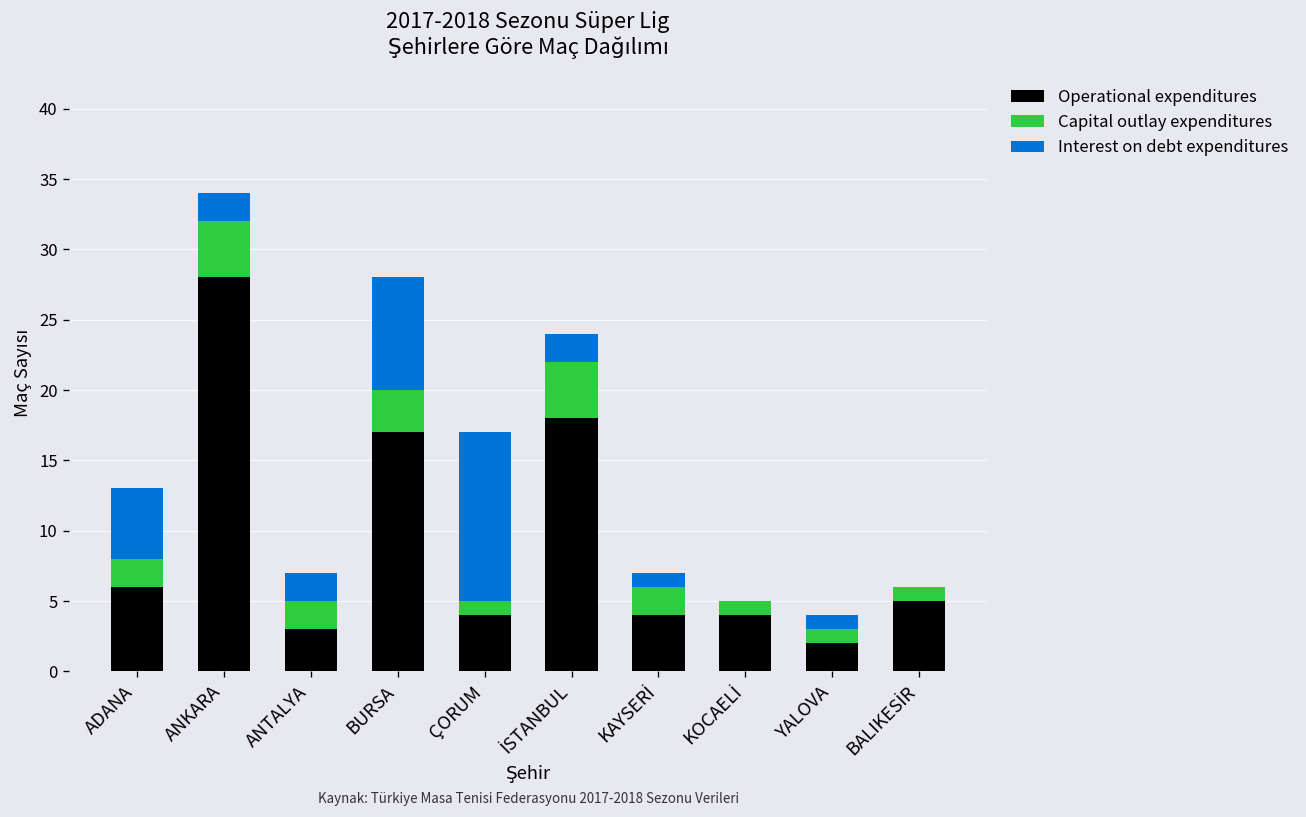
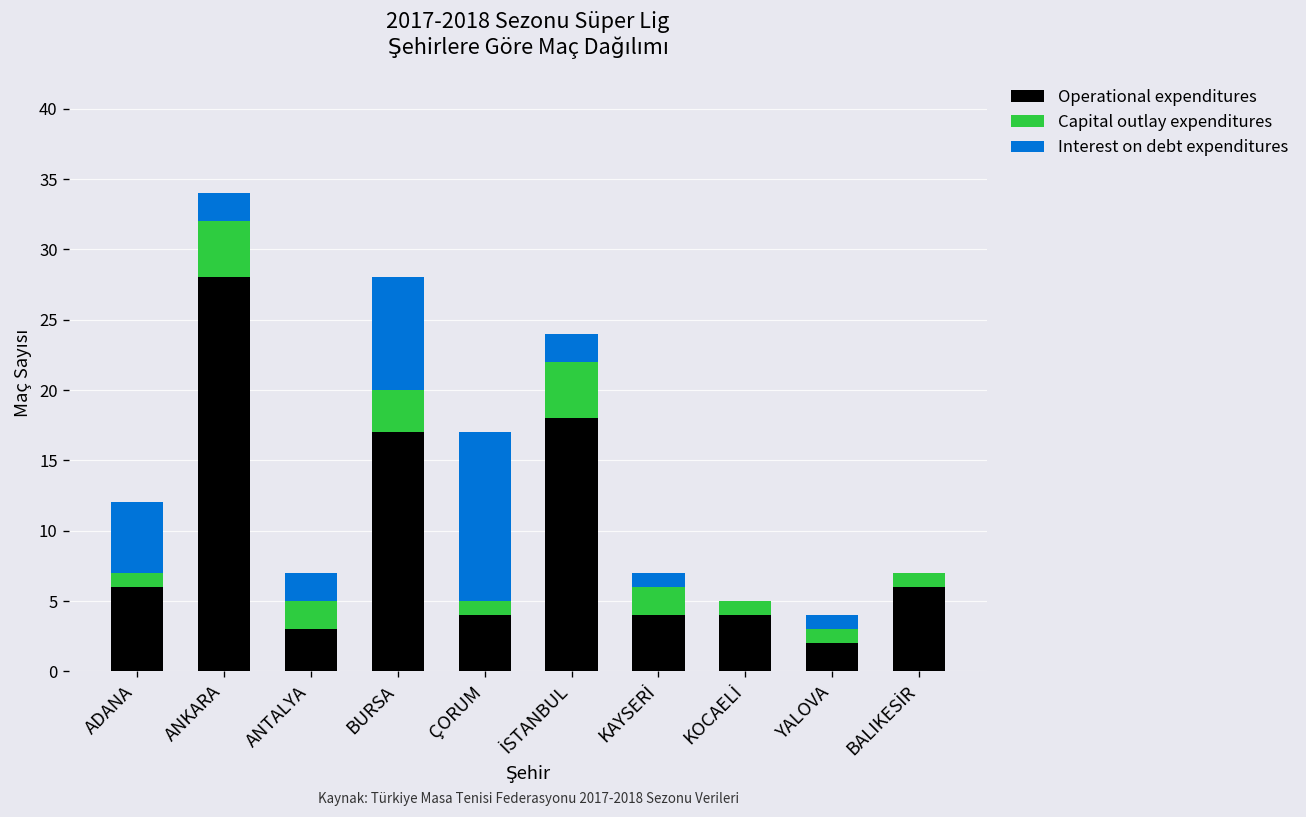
Capital outlay expenditures, ADANA: 2 -> 1
Operational expenditures, BALIKESİR: 5 -> 6
